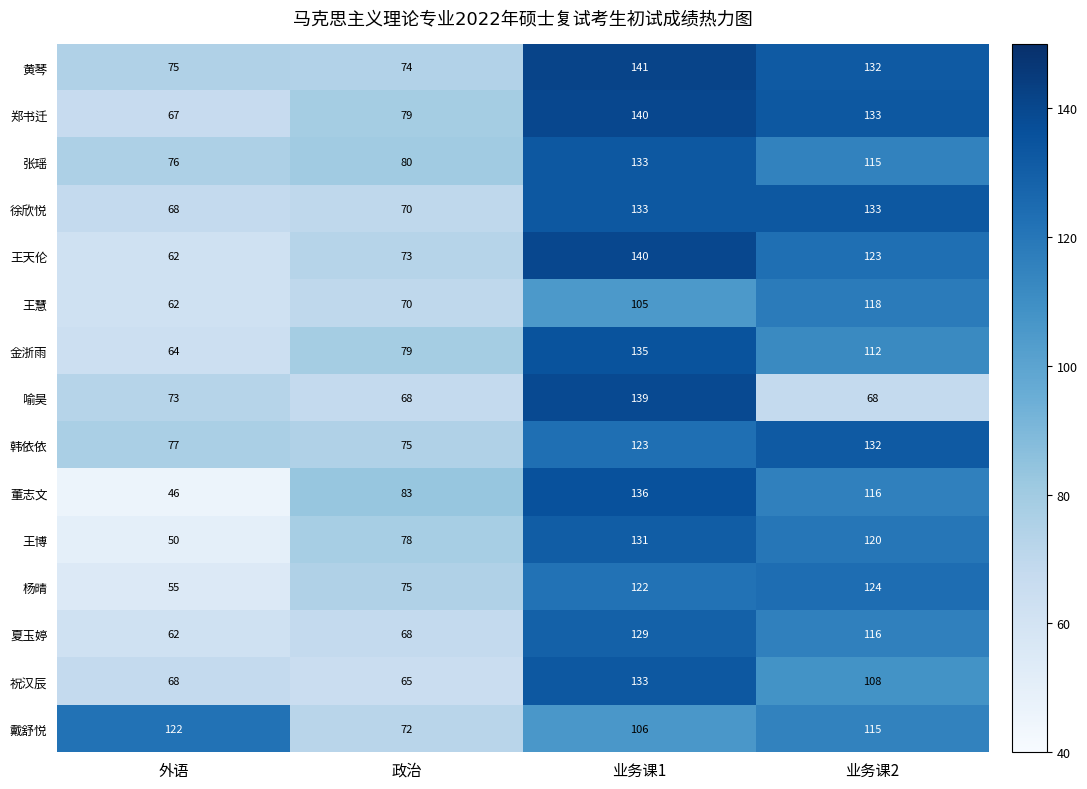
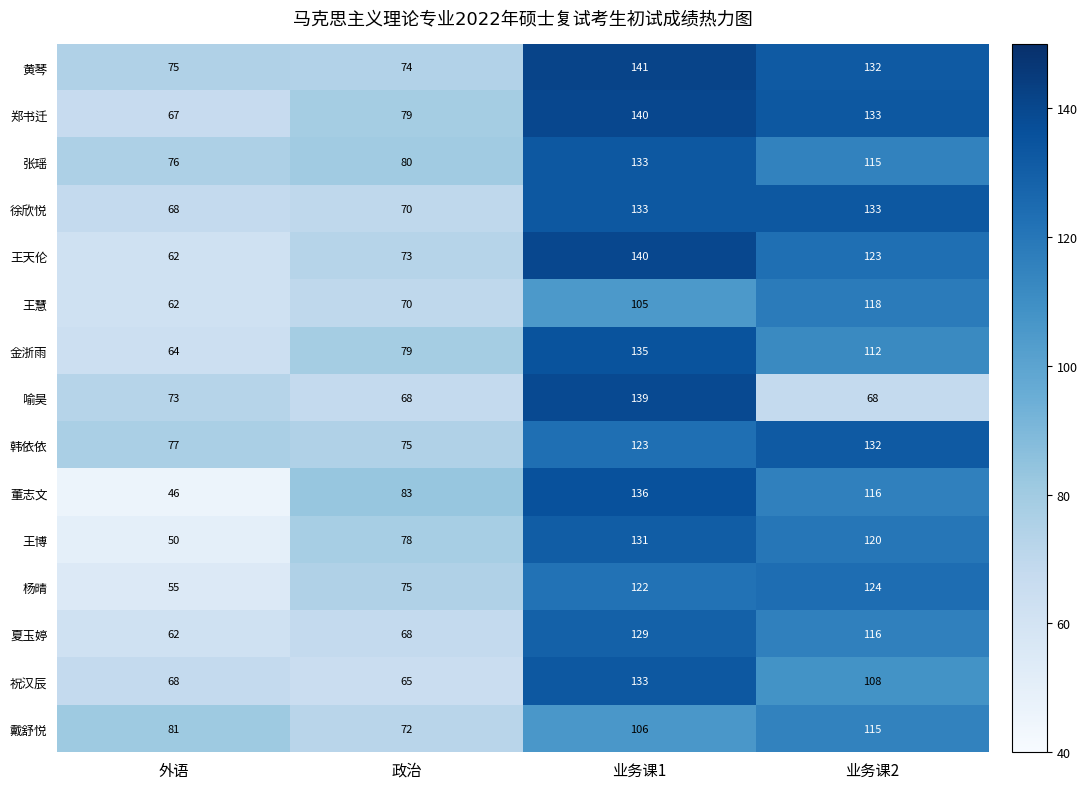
戴舒悦, 外语: 122 -> 81
